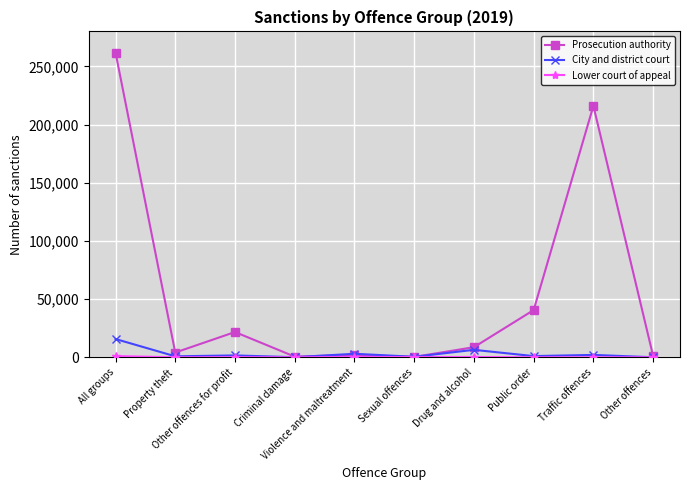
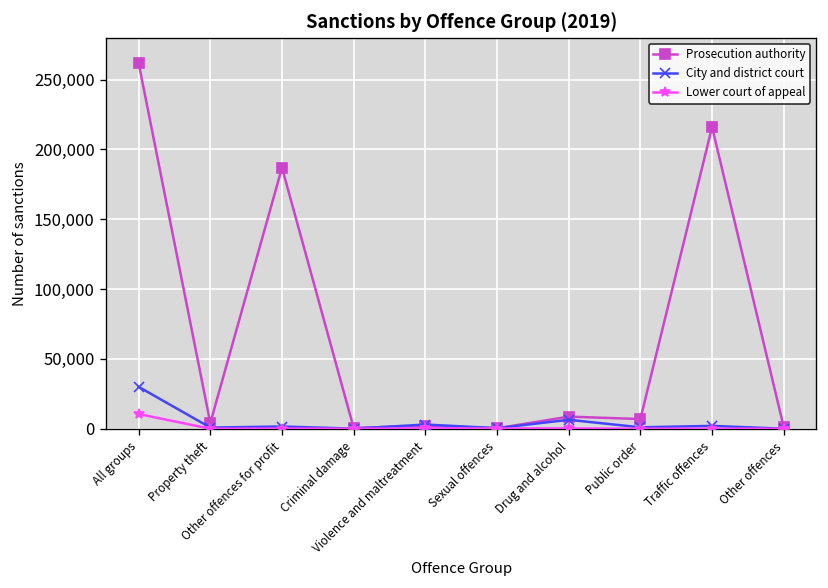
City and district court, All groups: 16,000 -> 30,000
Lower court of appeal, All groups: 1,000 -> 11,000
Prosecution authority, Other offences for profit: 22,000 -> 187,000
Prosecution authority, Public order: 41,000 -> 7,000
